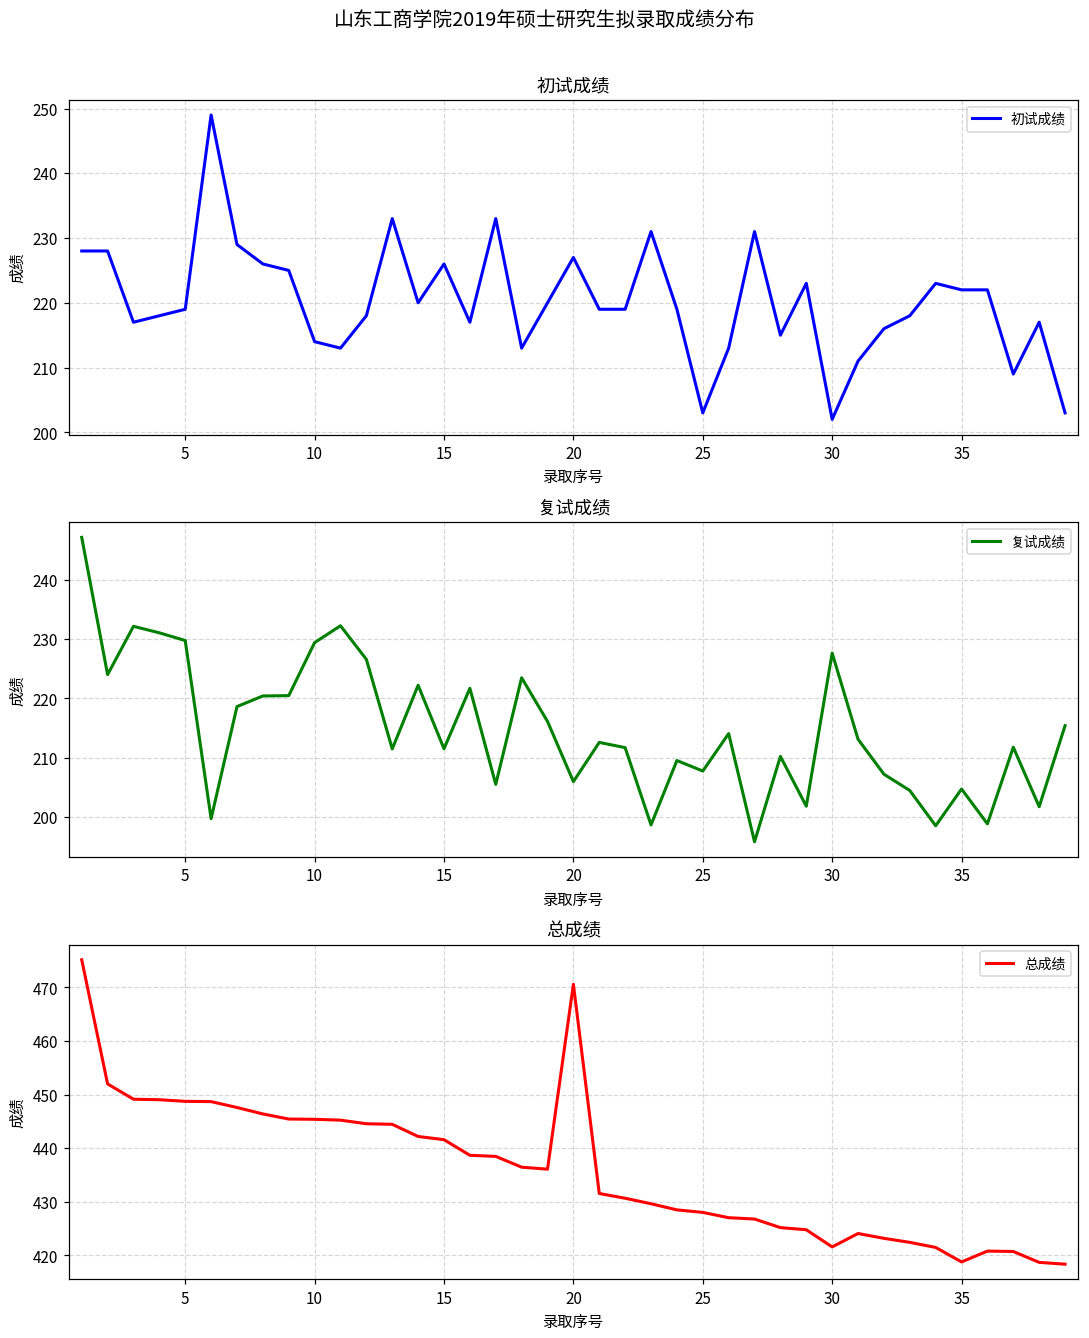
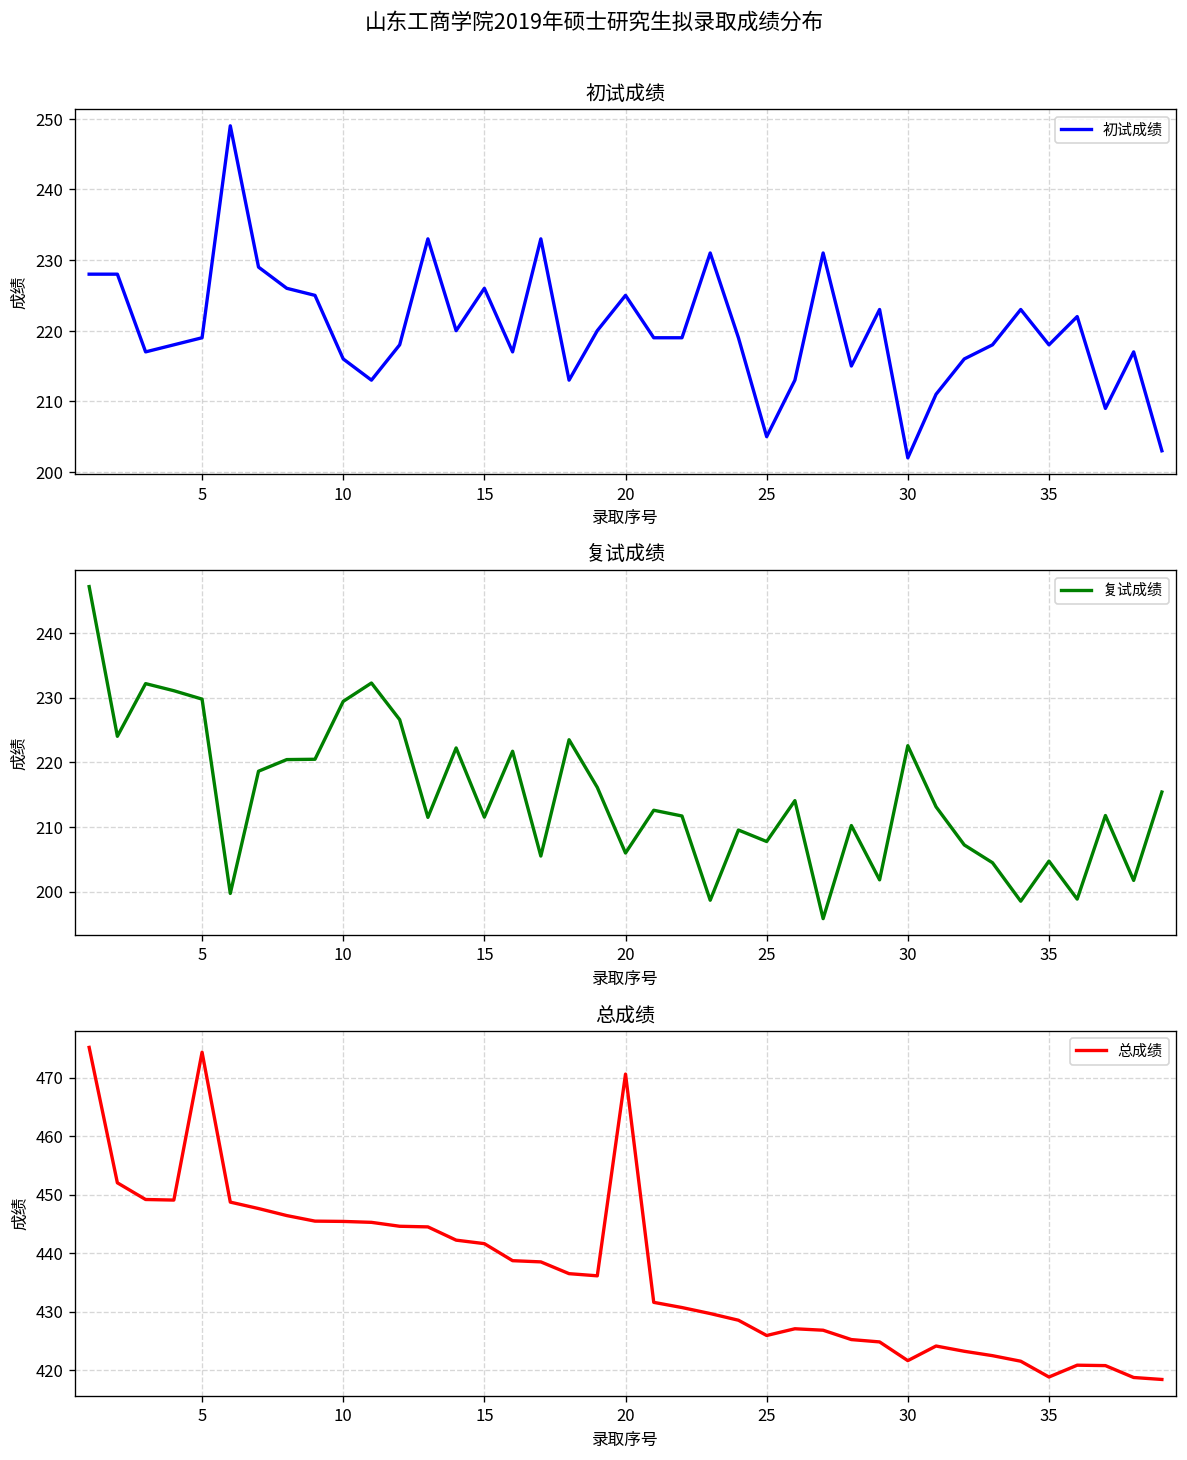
初试成绩, 10: 214 -> 216
初试成绩, 20: 227 -> 225
初试成绩, 25: 203 -> 205
初试成绩, 35: 222 -> 218
复试成绩, 30: 228 -> 223
总成绩, 5: 449 -> 474
总成绩, 25: 428 -> 426
